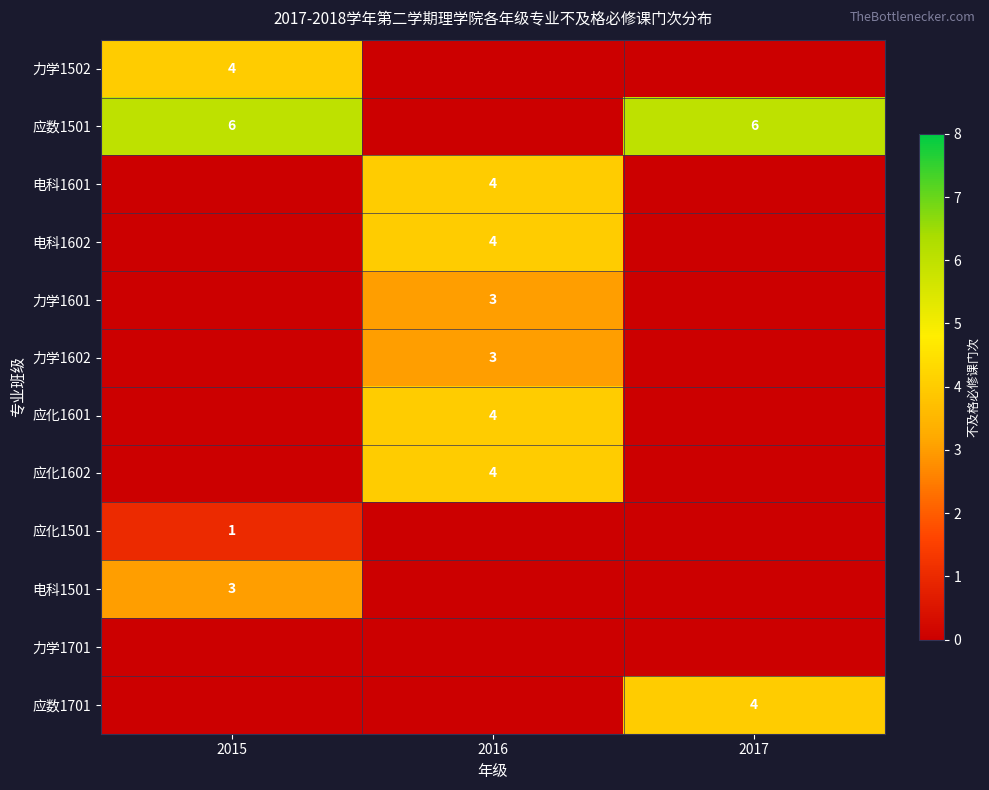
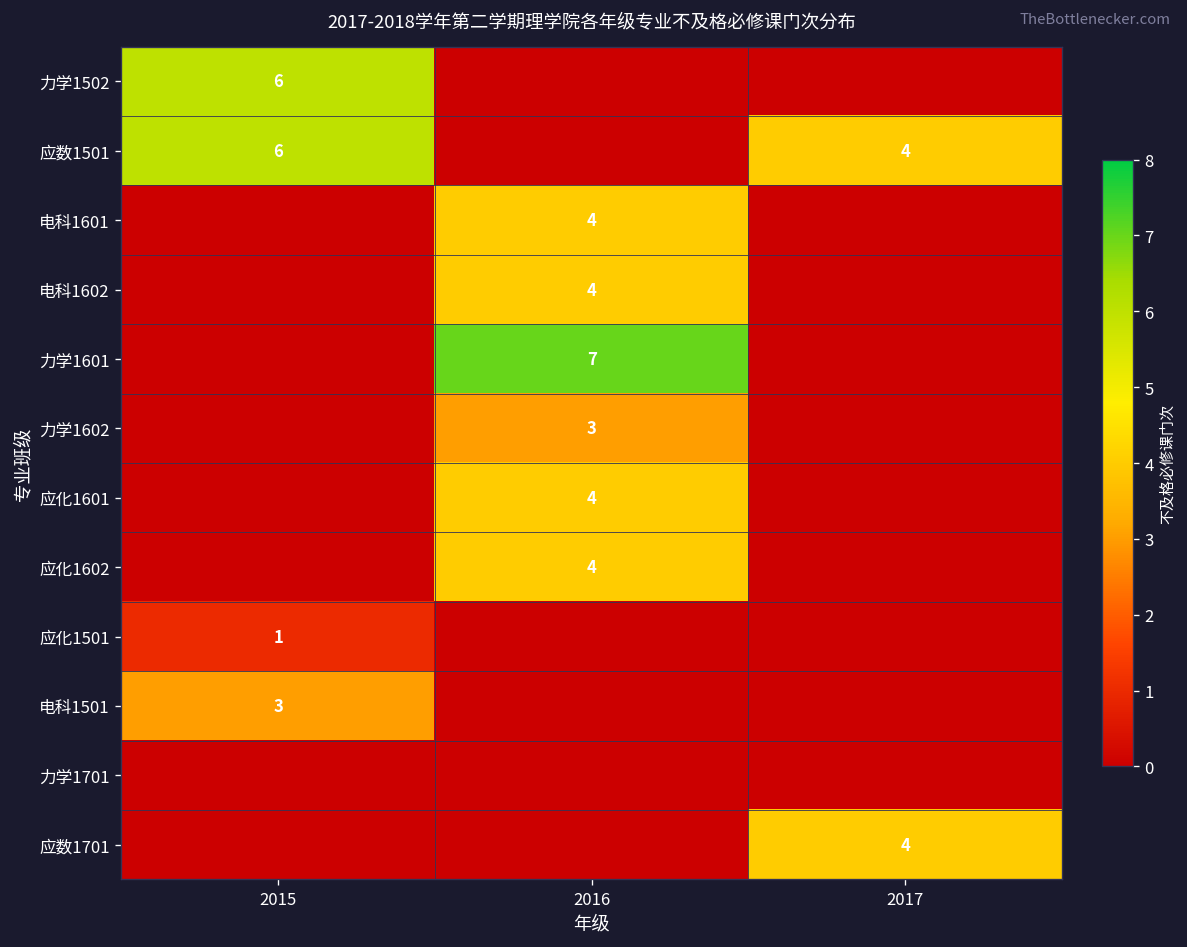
力学1502, 2015: 4 -> 6
应数1501, 2017: 6 -> 4
力学1601, 2016: 3 -> 7
